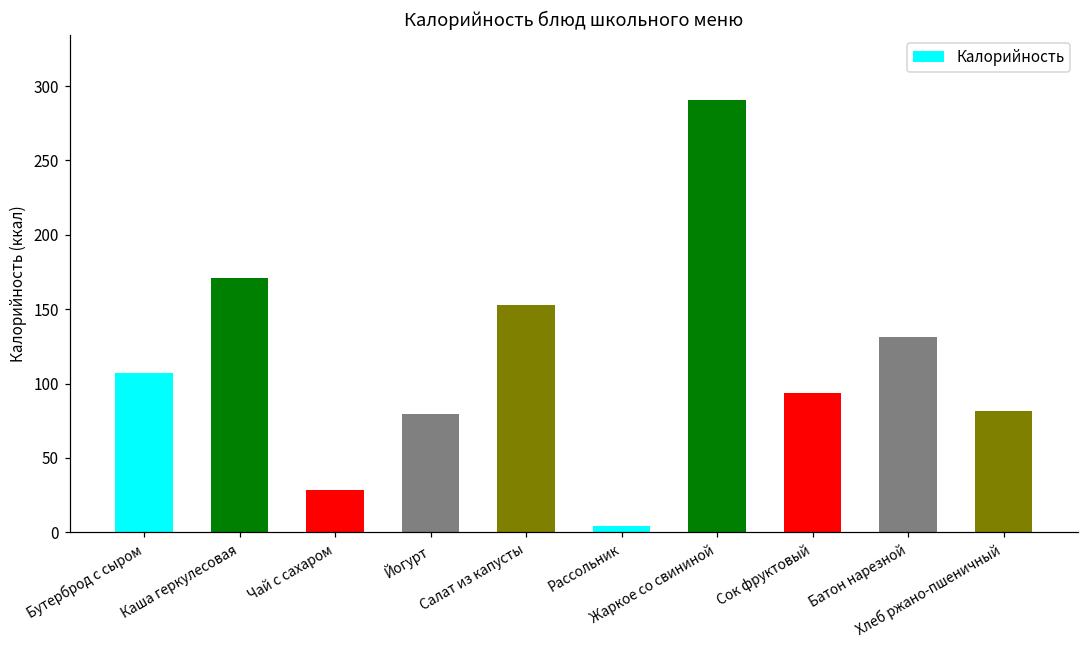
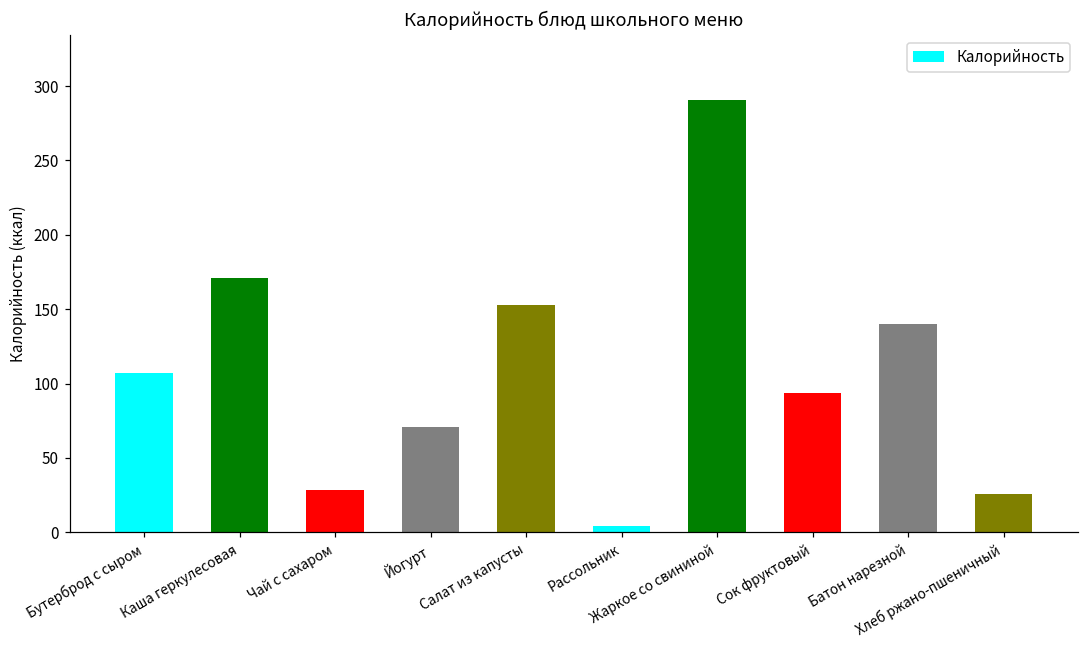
Йогурт: 80 -> 71
Батон нарезной: 131 -> 140
Хлеб ржано-пшеничный: 82 -> 26
